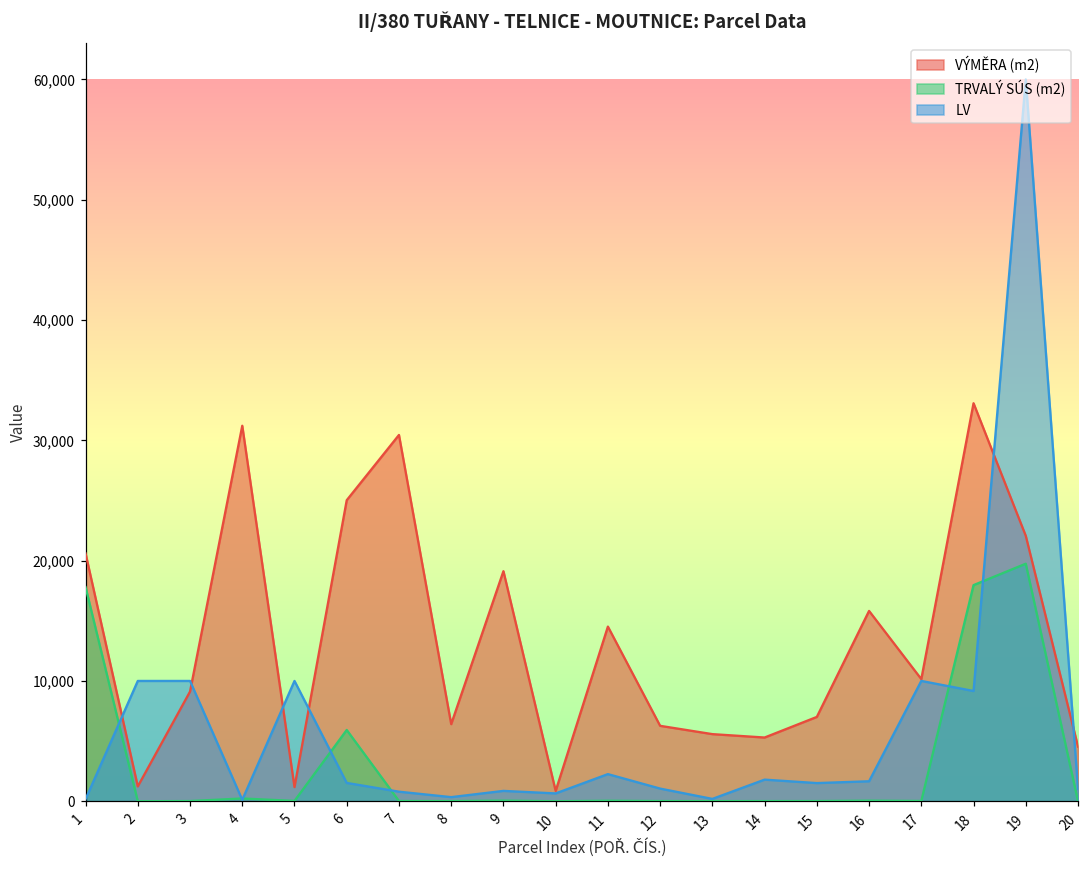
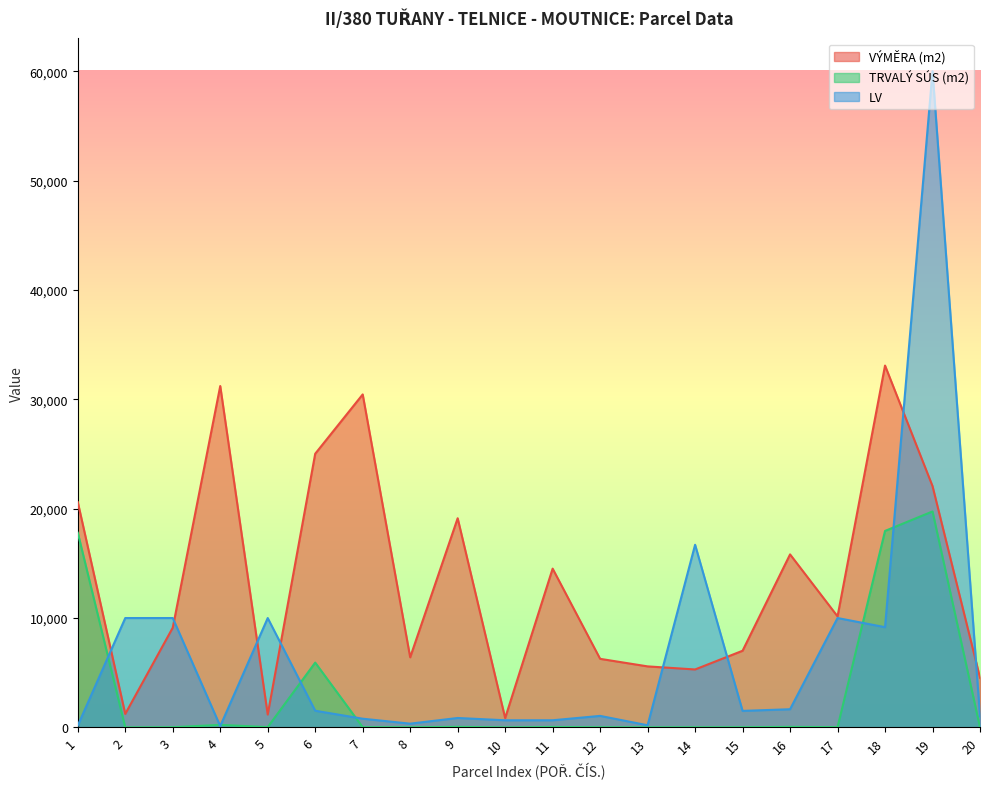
LV, 11: 2,300 -> 700
LV, 14: 1,800 -> 16,700
